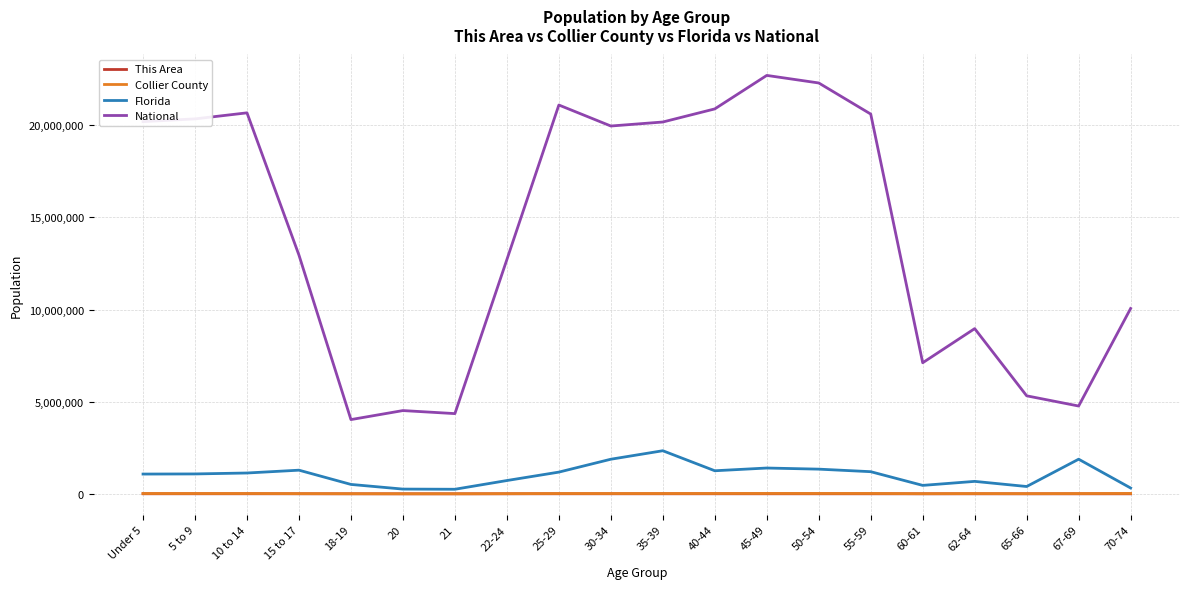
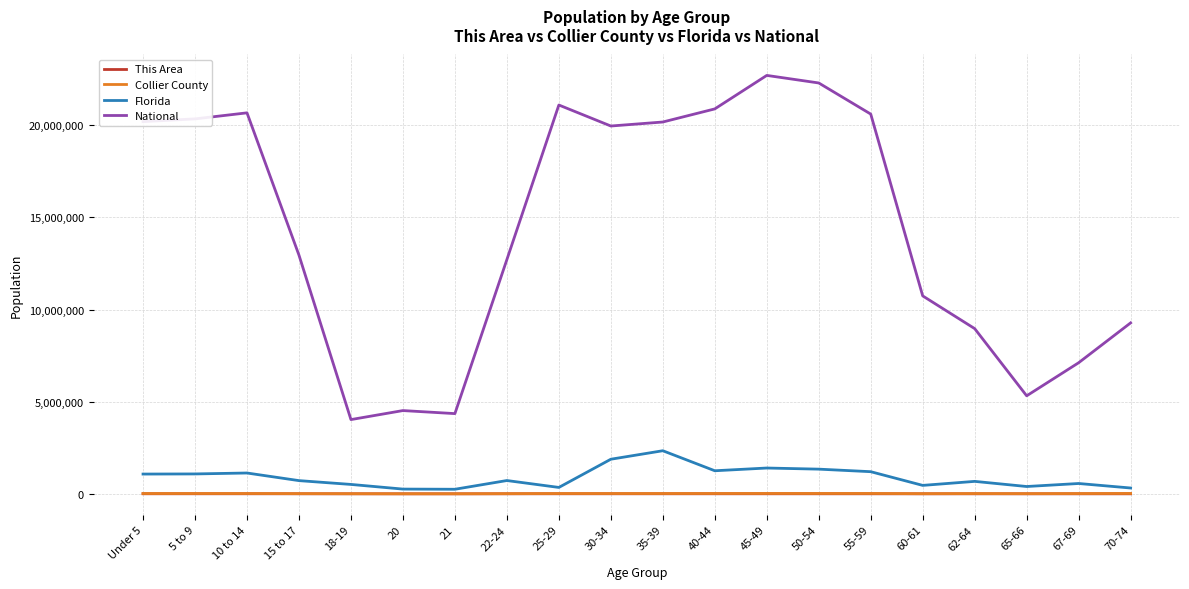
Florida, 15 to 17: 1,300,000 -> 700,000
Florida, 25-29: 1,200,000 -> 300,000
National, 60-61: 7,100,000 -> 10,700,000
Florida, 67-69: 1,900,000 -> 600,000
National, 67-69: 4,800,000 -> 7,100,000
National, 70-74: 10,100,000 -> 9,300,000
